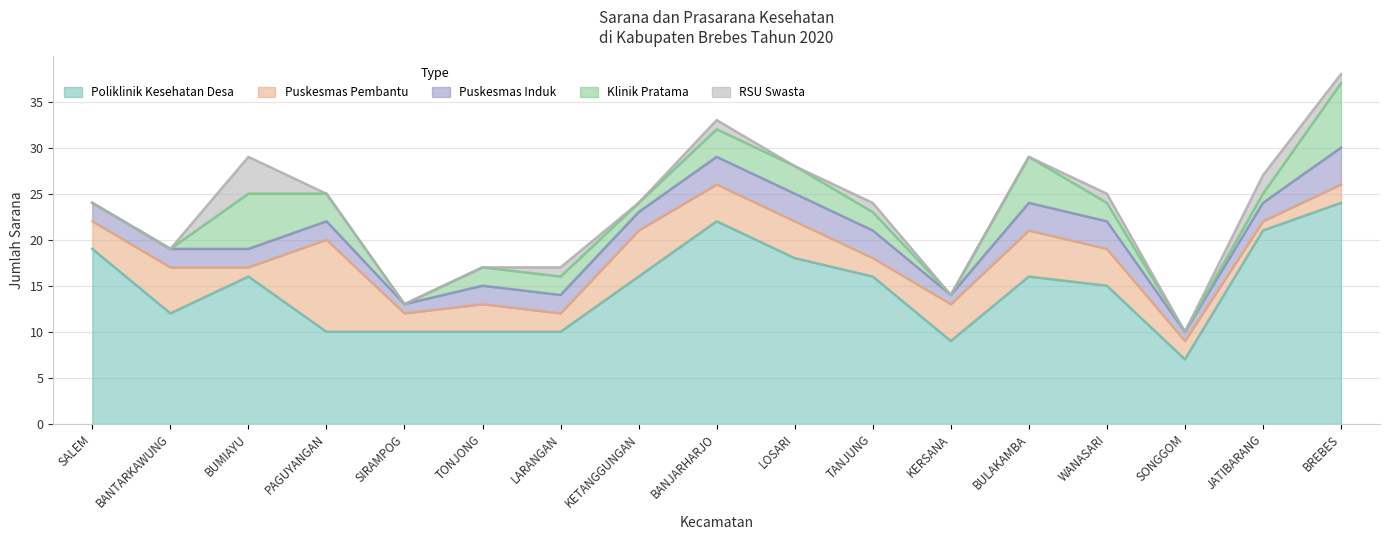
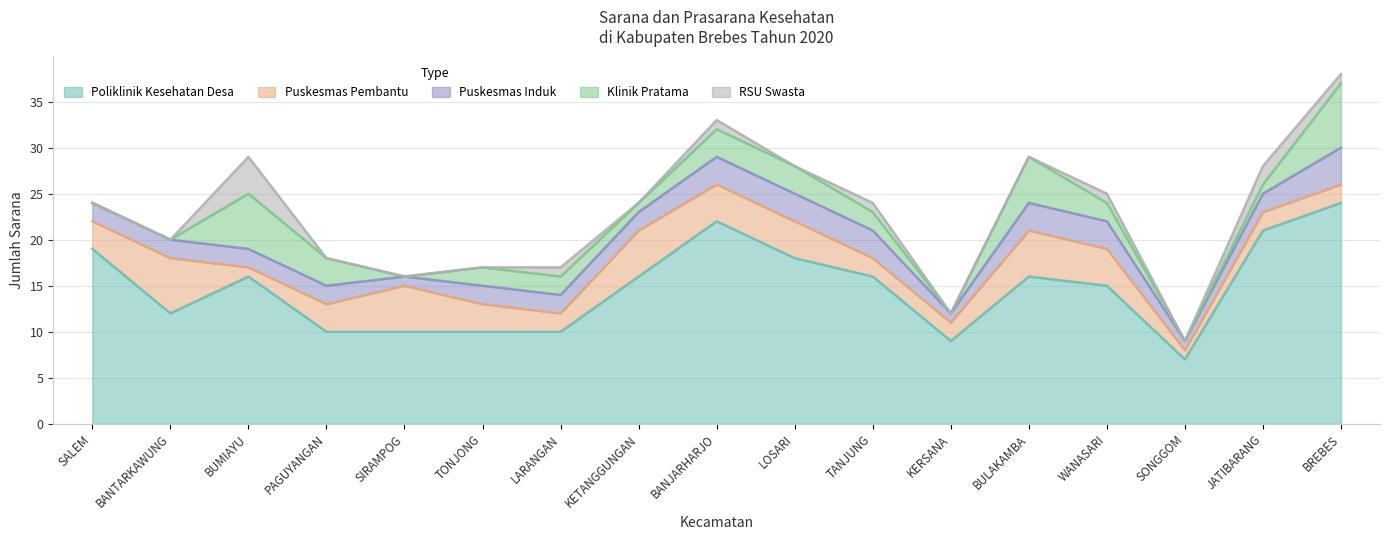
Puskesmas Pembantu, BANTARKAWUNG: 5 -> 6
Puskesmas Pembantu, PAGUYANGAN: 10 -> 3
Puskesmas Pembantu, SIRAMPOG: 2 -> 5
Puskesmas Pembantu, KERSANA: 4 -> 2
Puskesmas Pembantu, SONGGOM: 2 -> 1
Puskesmas Pembantu, JATIBARANG: 1 -> 2
